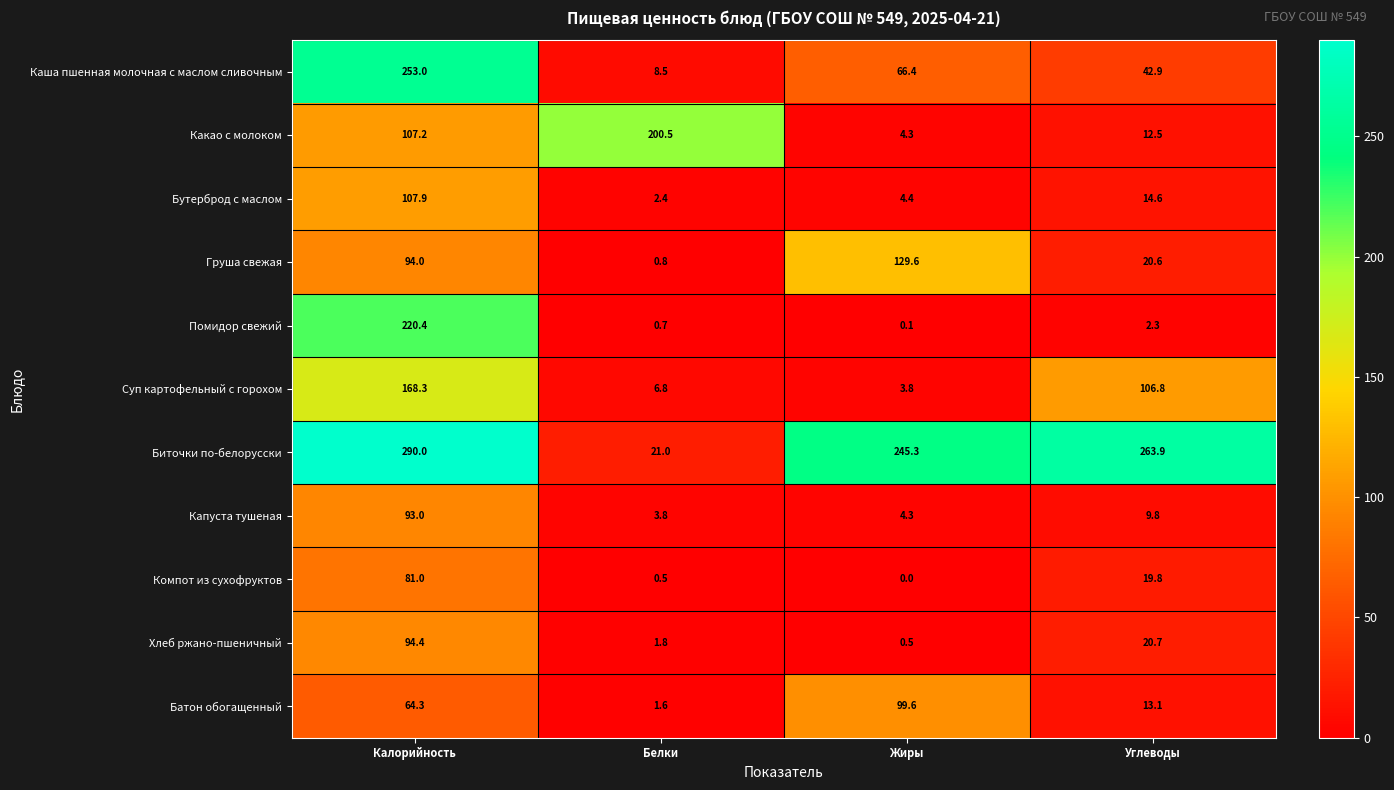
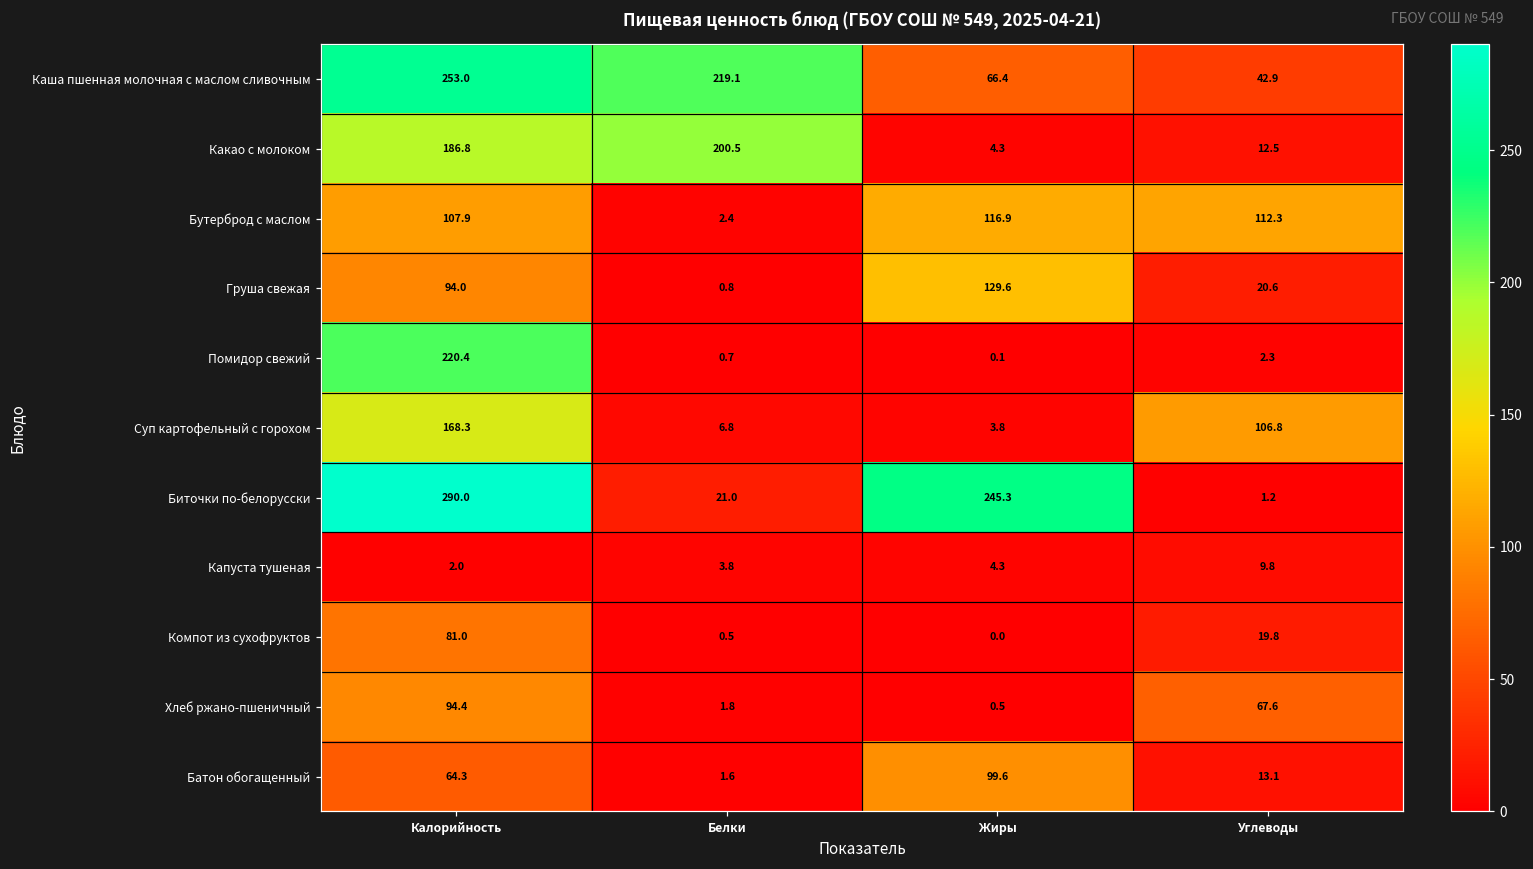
Каша пшенная молочная с маслом сливочным, Белки: 8.5 -> 219.1
Какао с молоком, Калорийность: 107.2 -> 186.8
Бутерброд с маслом, Жиры: 4.4 -> 116.9
Бутерброд с маслом, Углеводы: 14.6 -> 112.3
Биточки по-белорусски, Углеводы: 263.9 -> 1.2
Капуста тушеная, Калорийность: 93.0 -> 2.0
Хлеб ржано-пшеничный, Углеводы: 20.7 -> 67.6
